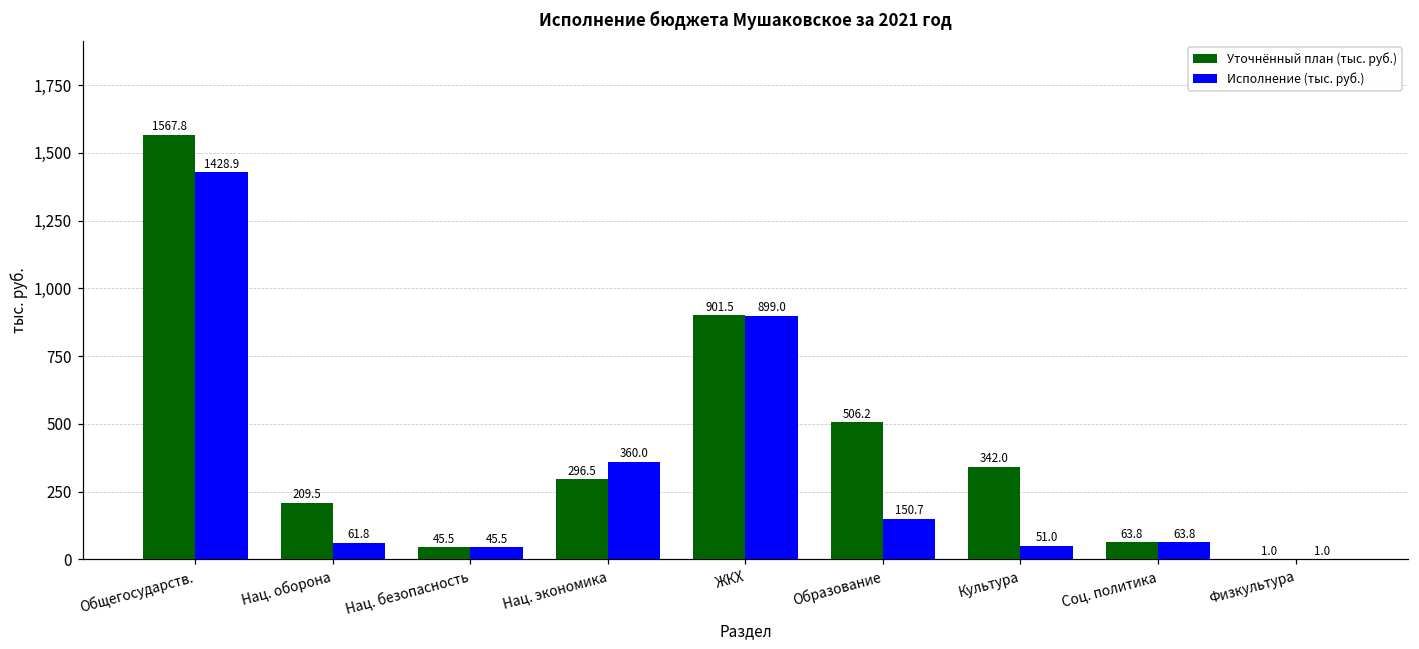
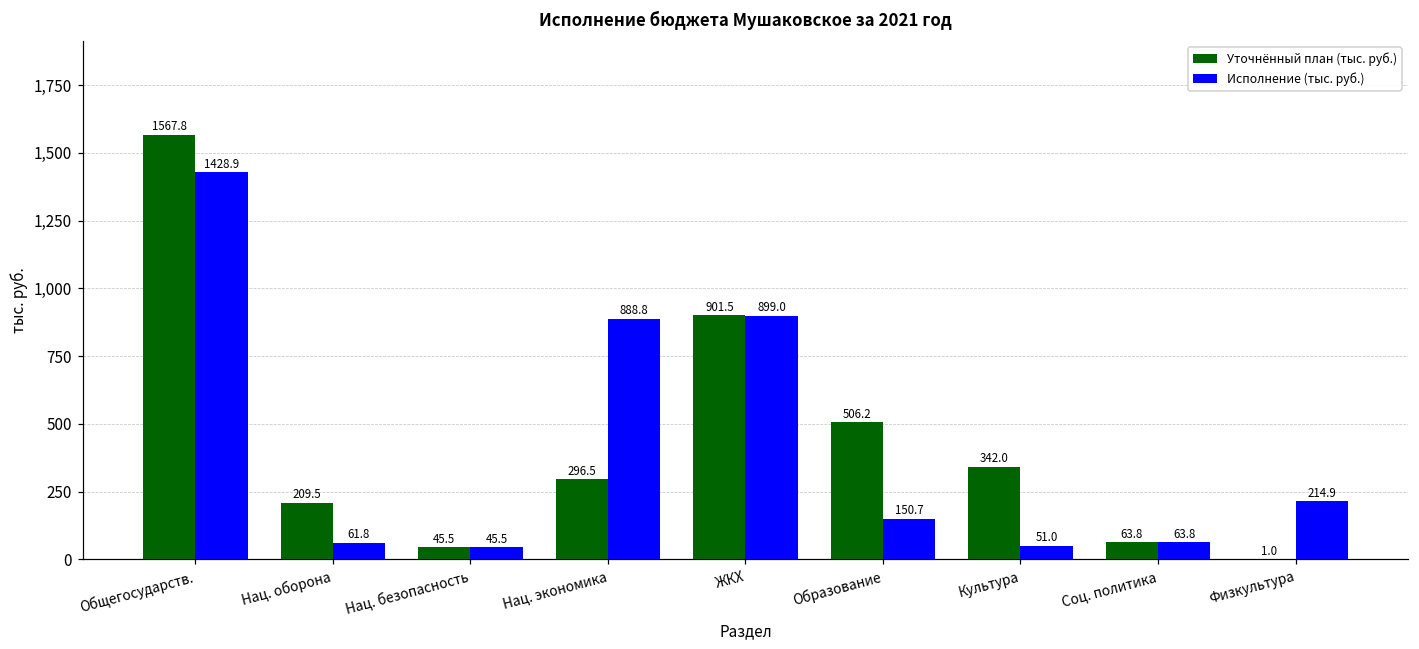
Исполнение (тыс. руб.), Нац. экономика: 360.0 -> 888.8
Исполнение (тыс. руб.), Физкультура: 1.0 -> 214.9
